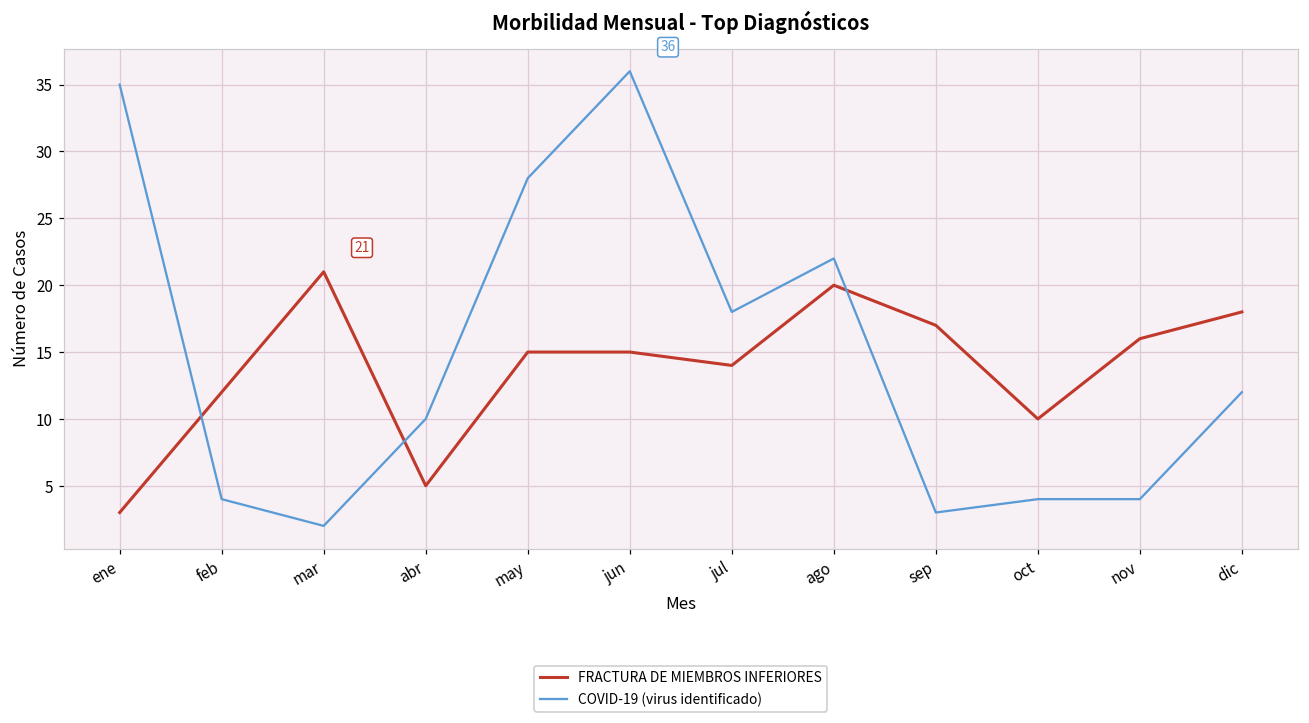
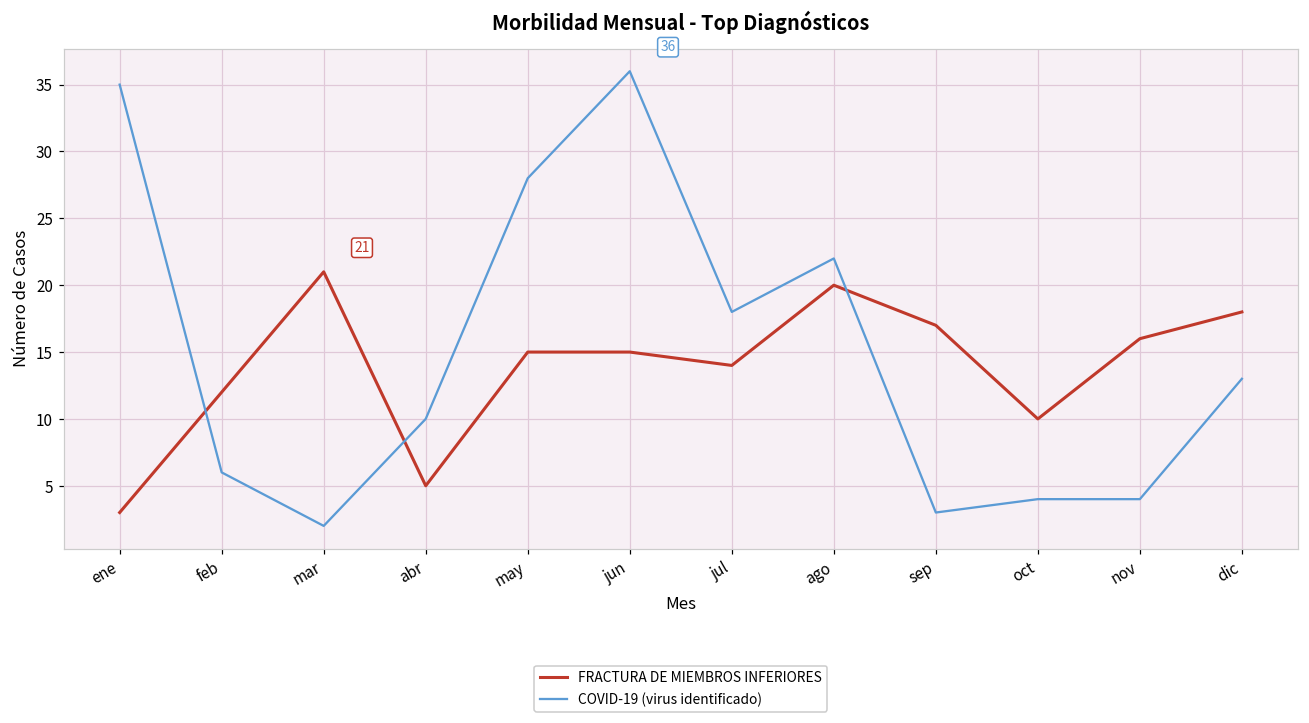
COVID-19 (virus identificado), feb: 4 -> 6
COVID-19 (virus identificado), dic: 12 -> 13
